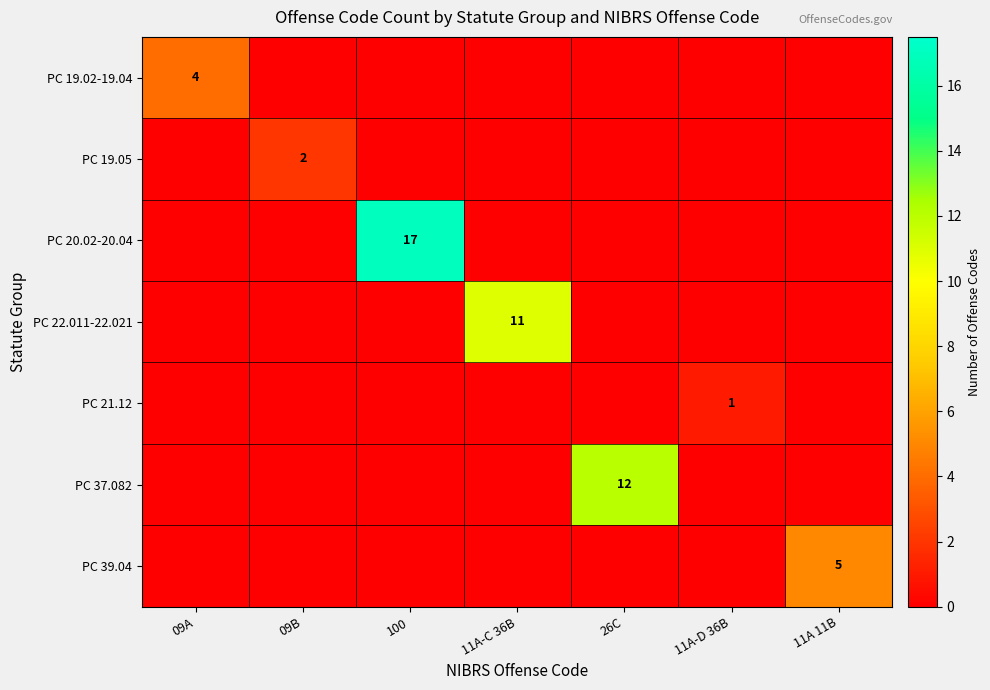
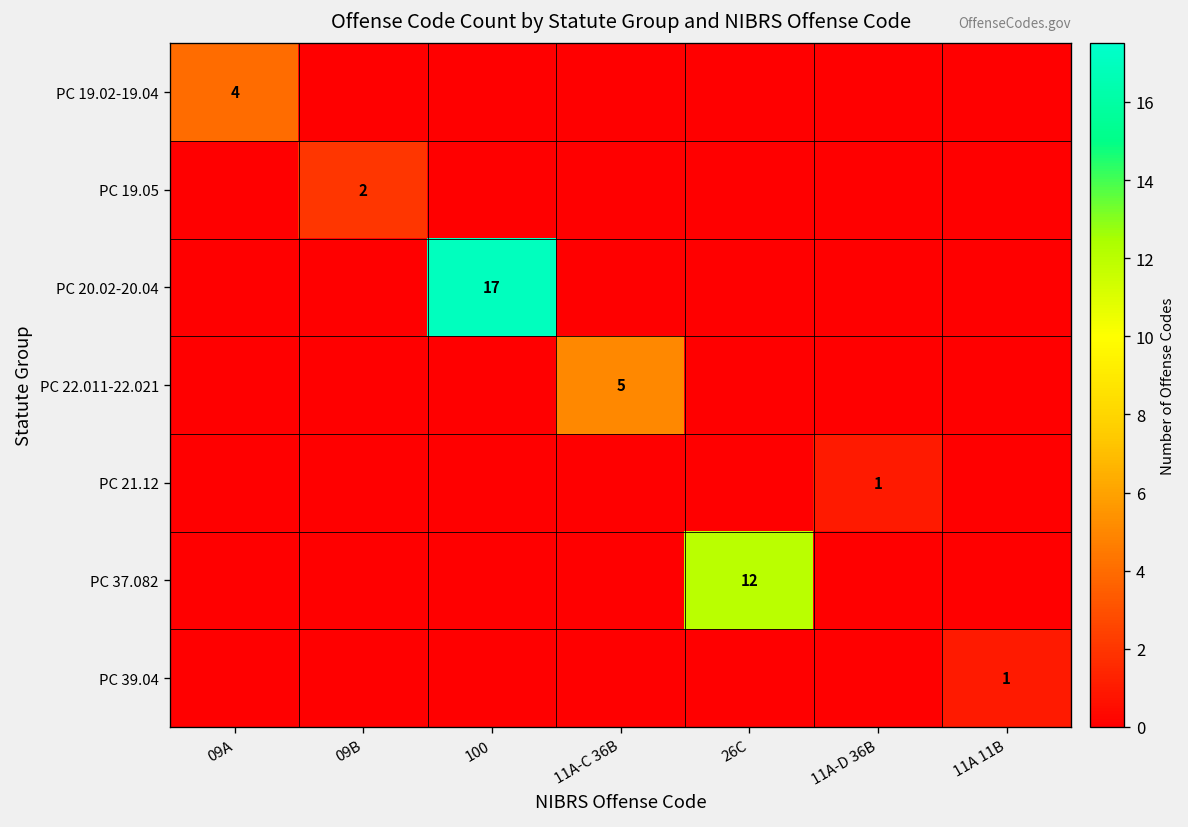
PC 22.011-22.021, 11A-C 36B: 11 -> 5
PC 39.04, 11A 11B: 5 -> 1
